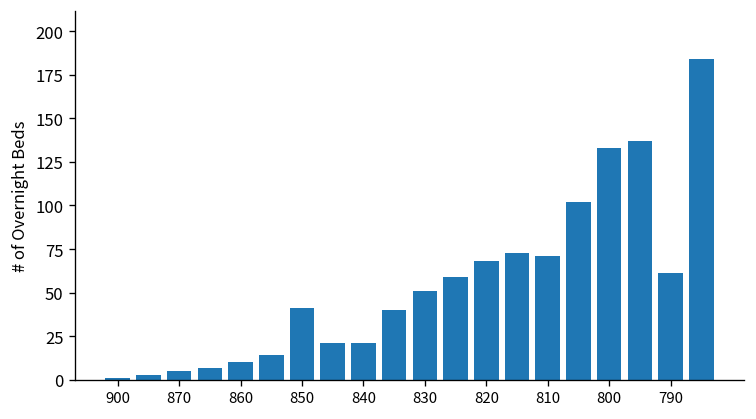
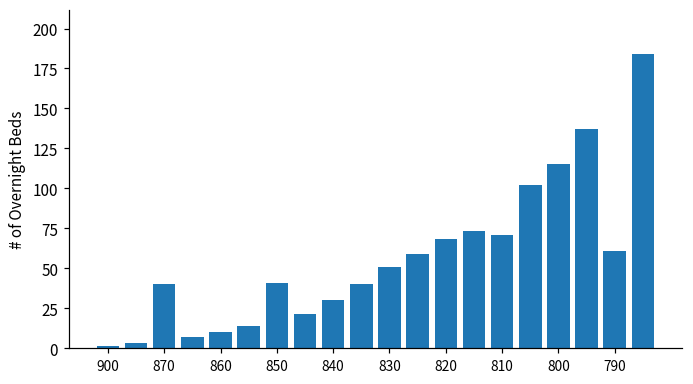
870: 5 -> 40
840: 21 -> 30
800: 133 -> 115
